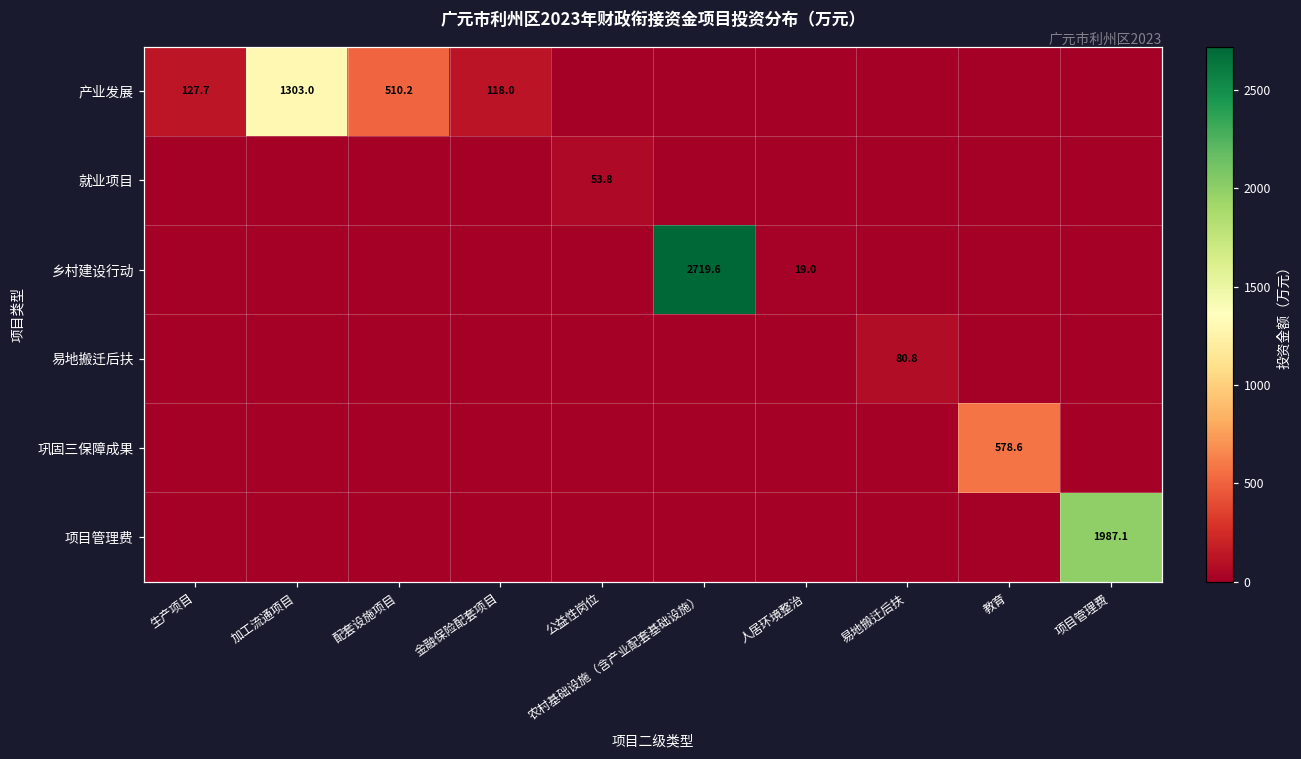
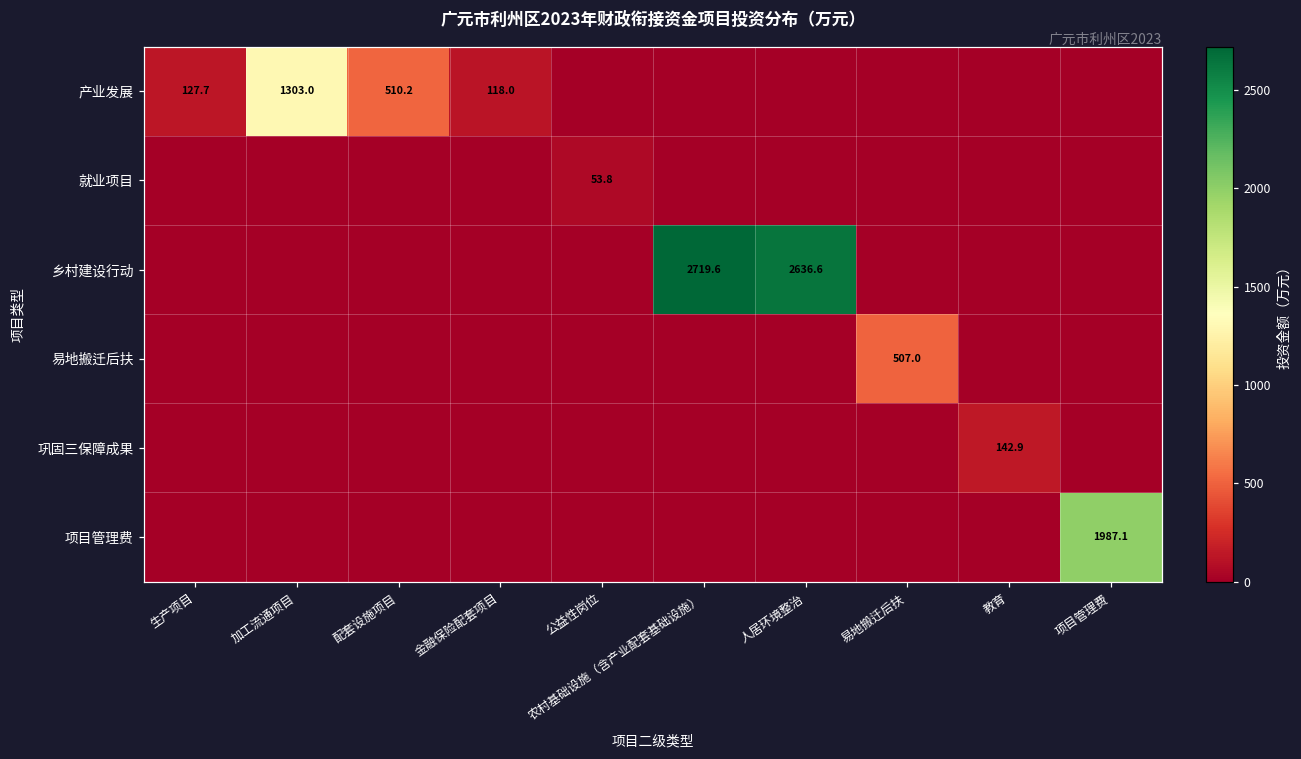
乡村建设行动, 人居环境整治: 19.0 -> 2636.6
易地搬迁后扶, 易地搬迁后扶: 80.8 -> 507.0
巩固三保障成果, 教育: 578.6 -> 142.9
